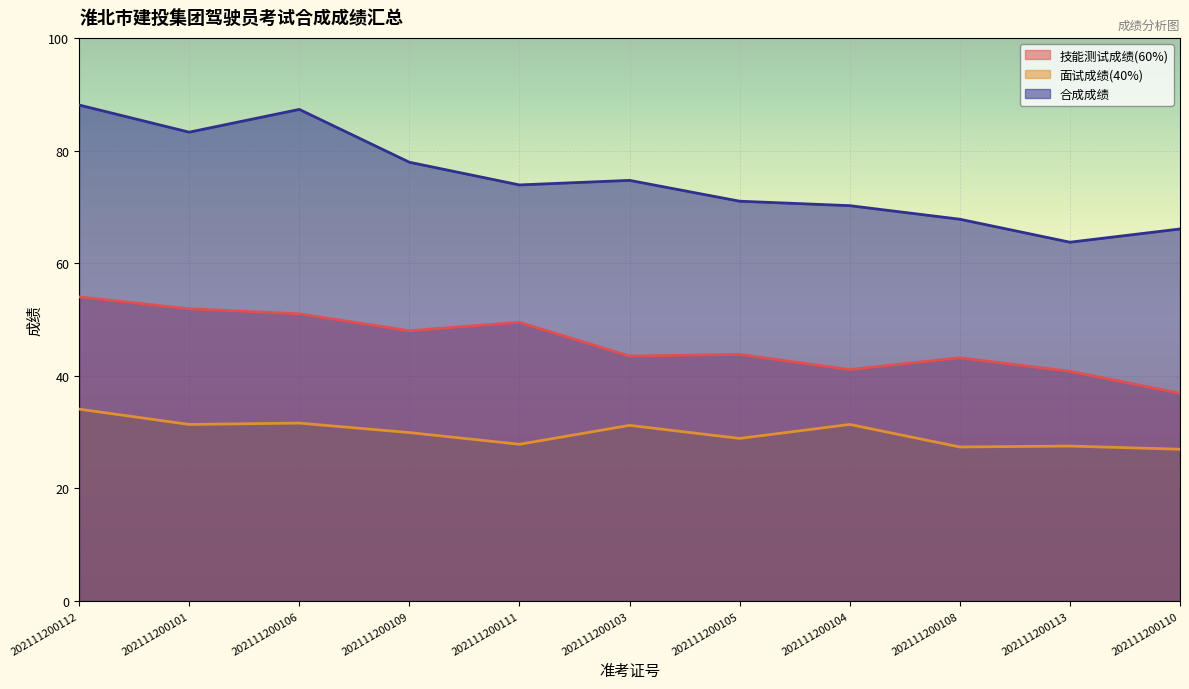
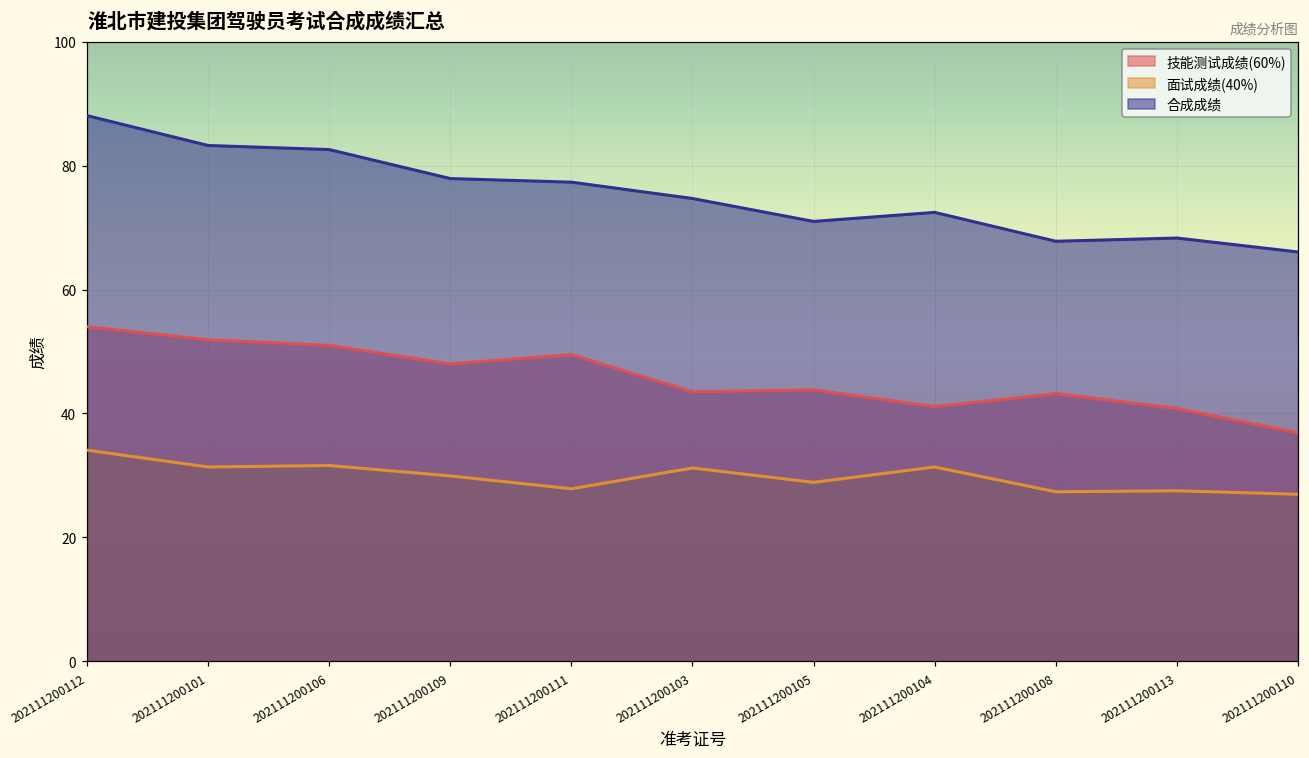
合成成绩, 202111200106: 87 -> 83
合成成绩, 202111200111: 74 -> 77
合成成绩, 202111200104: 70 -> 72
合成成绩, 202111200113: 64 -> 68
